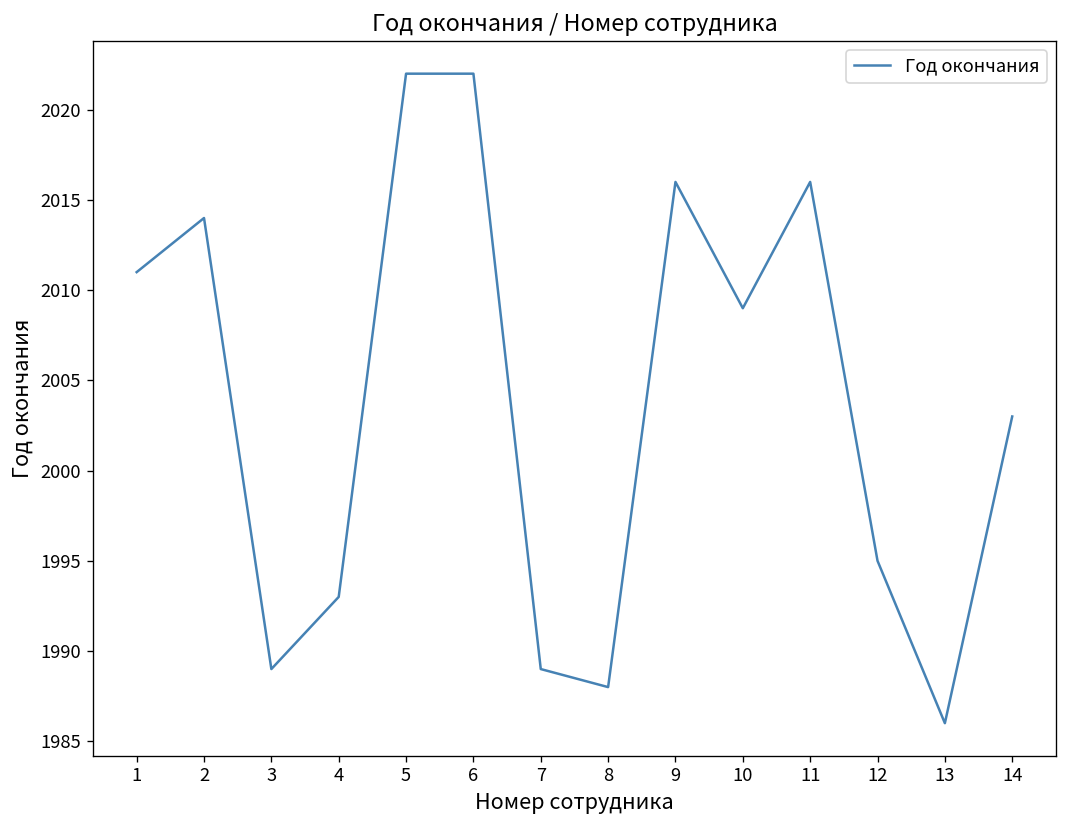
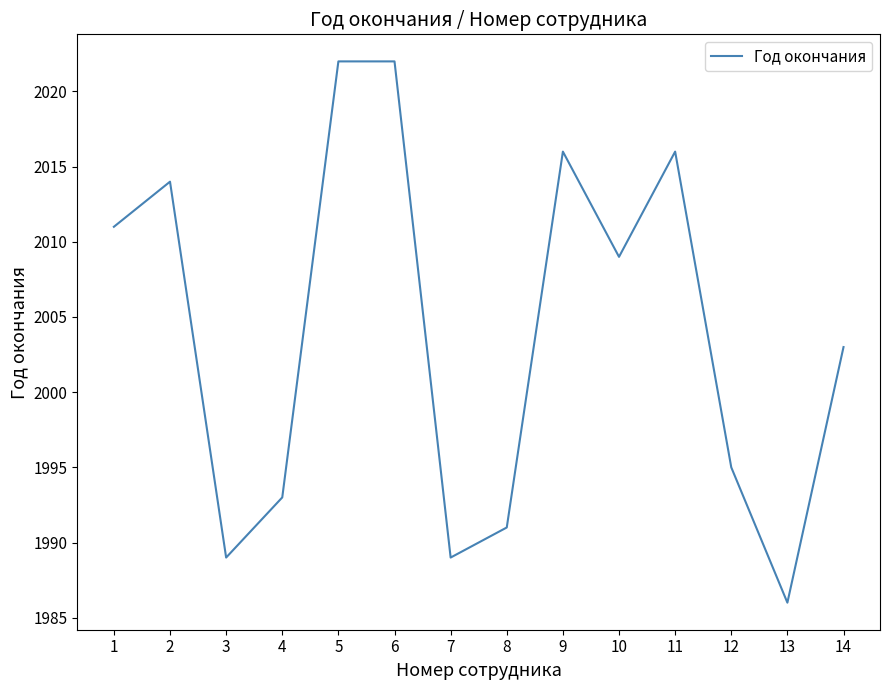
8: 1988 -> 1991
